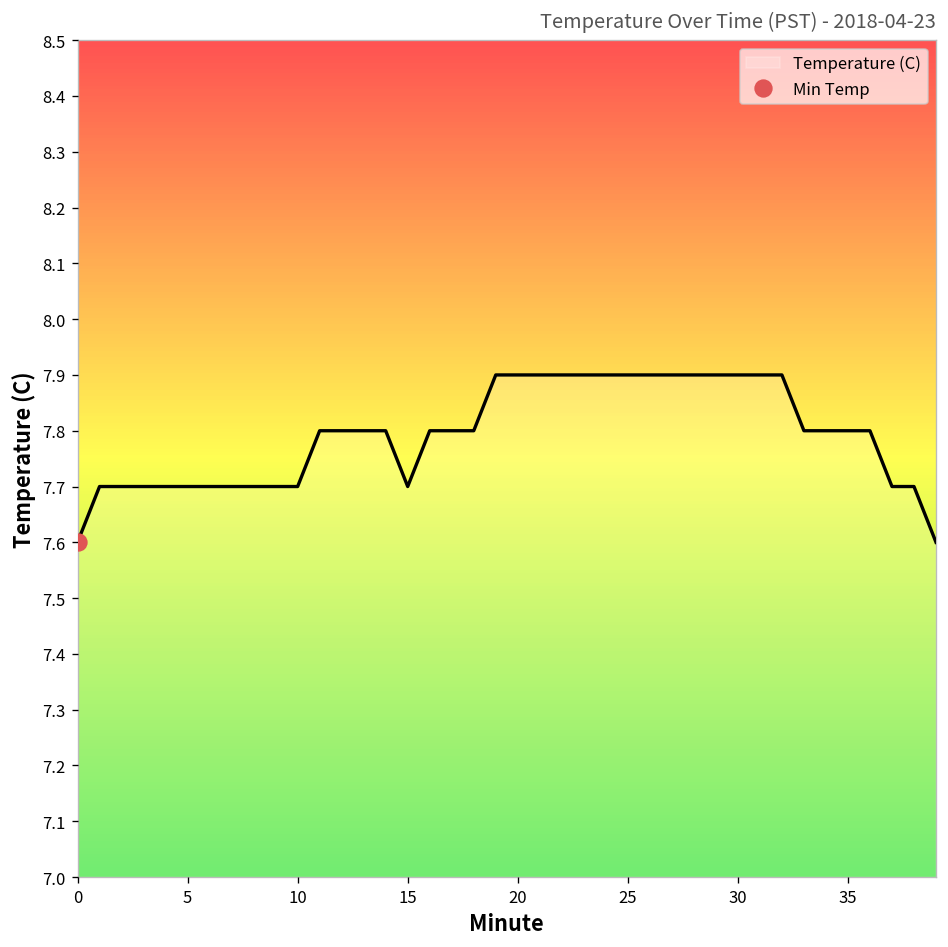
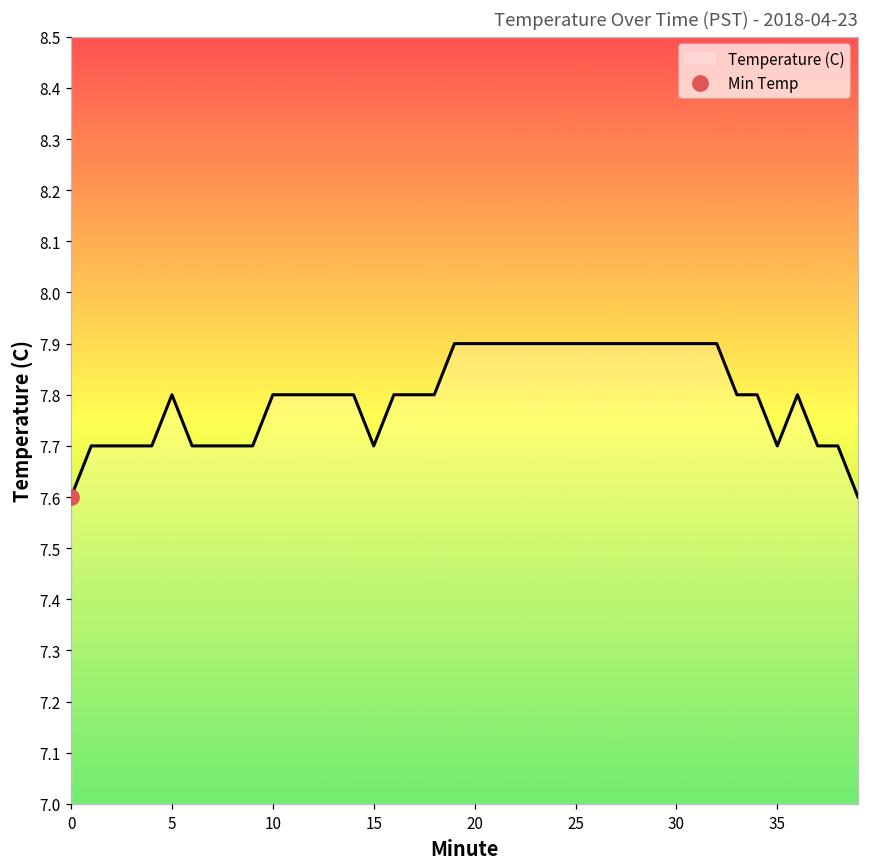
Temperature (C), 5: 7.7 -> 7.8
Temperature (C), 10: 7.7 -> 7.8
Temperature (C), 35: 7.8 -> 7.7
